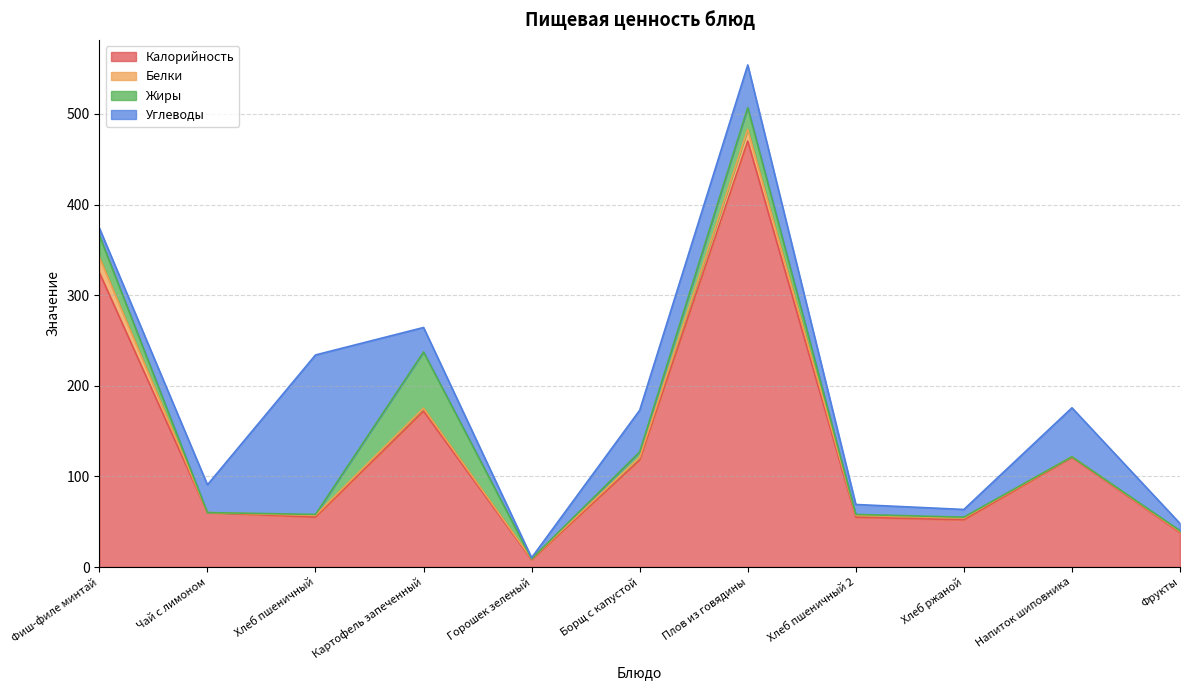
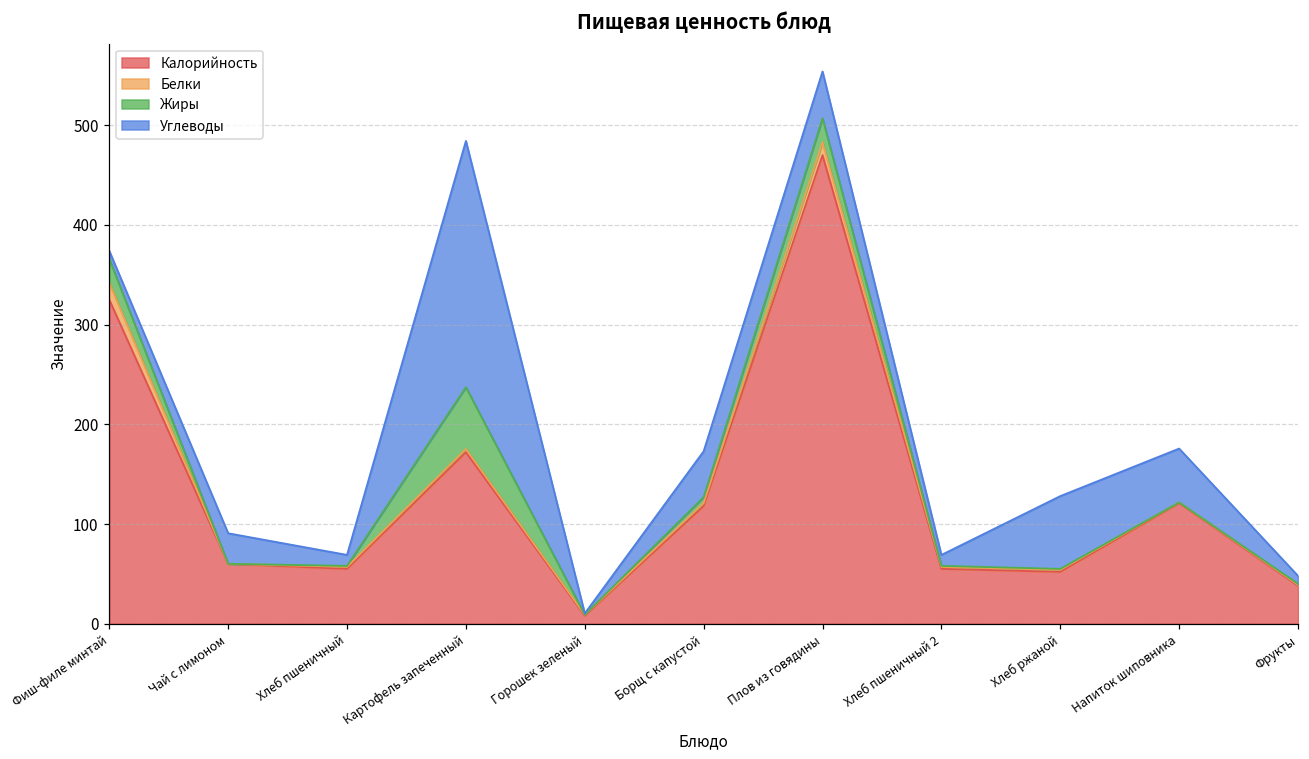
Углеводы, Хлеб пшеничный: 180 -> 10
Углеводы, Картофель запеченный: 30 -> 250
Углеводы, Хлеб ржаной: 10 -> 70
